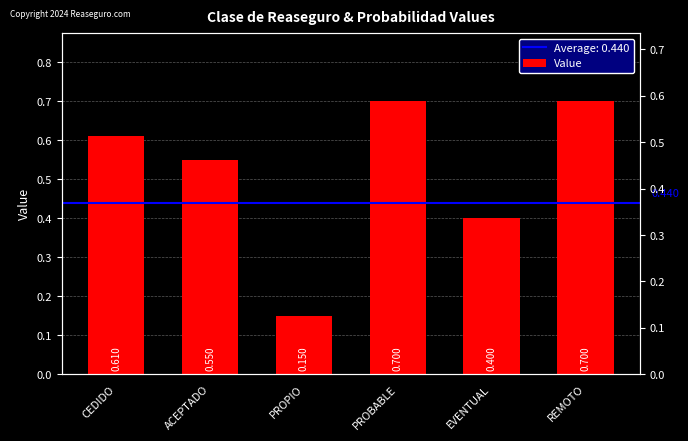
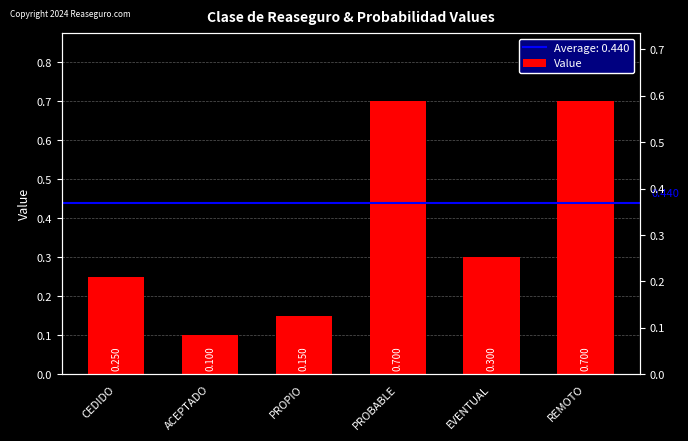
CEDIDO: 0.610 -> 0.250
ACEPTADO: 0.550 -> 0.100
EVENTUAL: 0.400 -> 0.300
